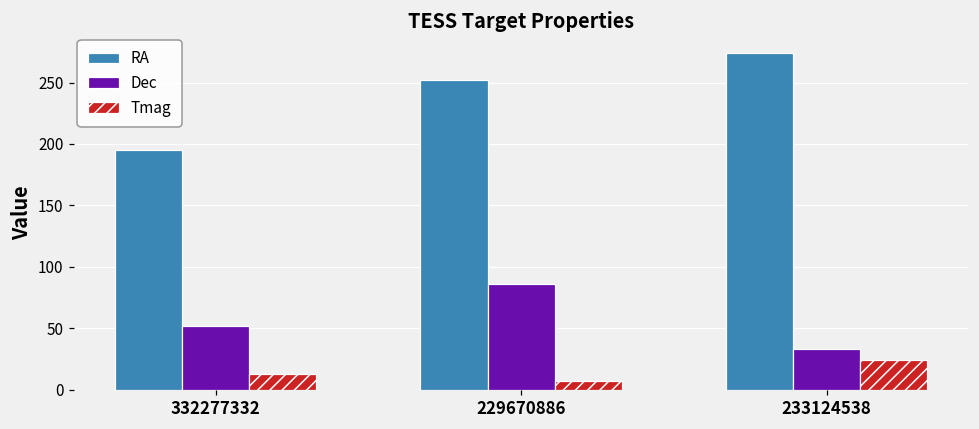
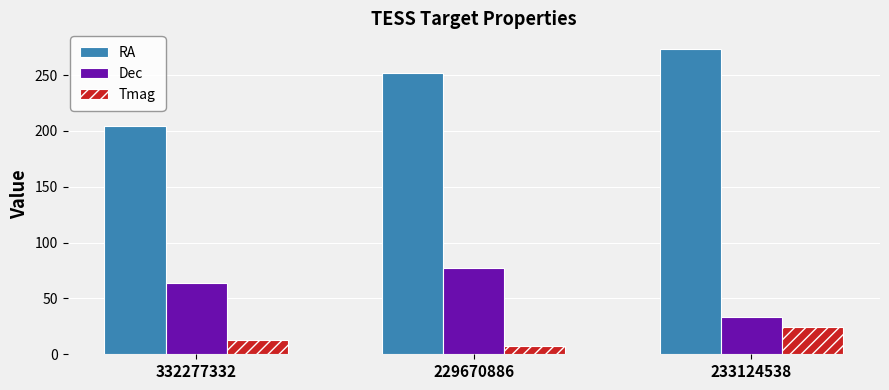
RA, 332277332: 195 -> 204
Dec, 332277332: 52 -> 63
Dec, 229670886: 86 -> 77
